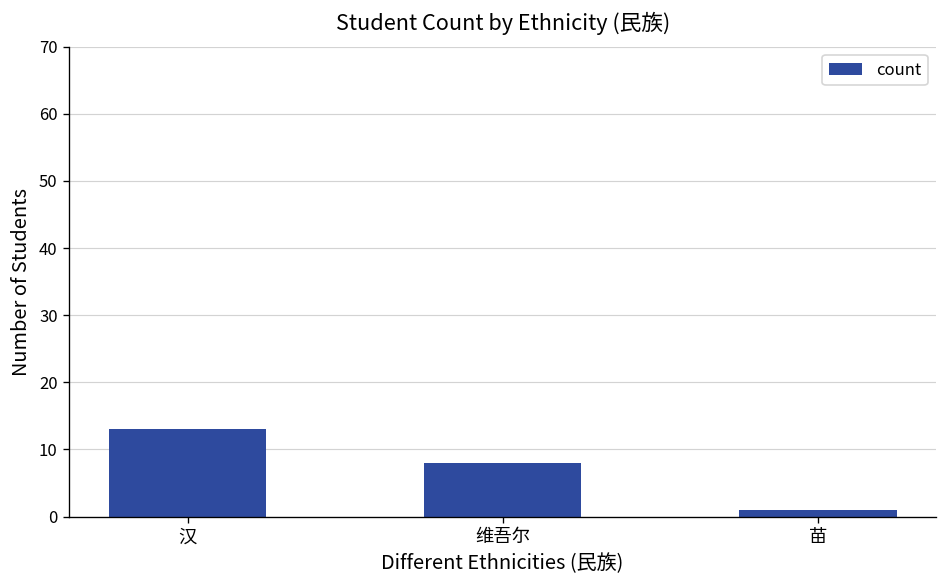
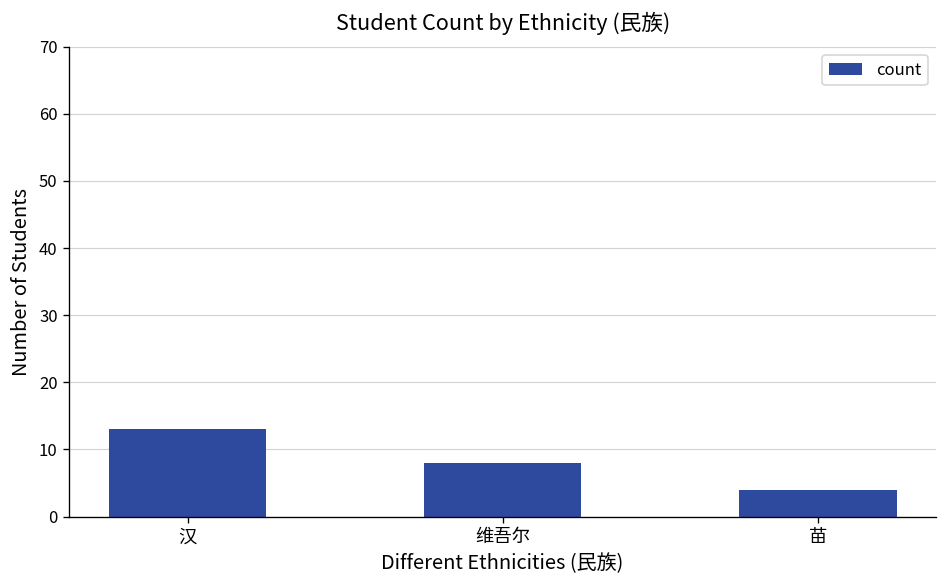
苗: 1 -> 4
